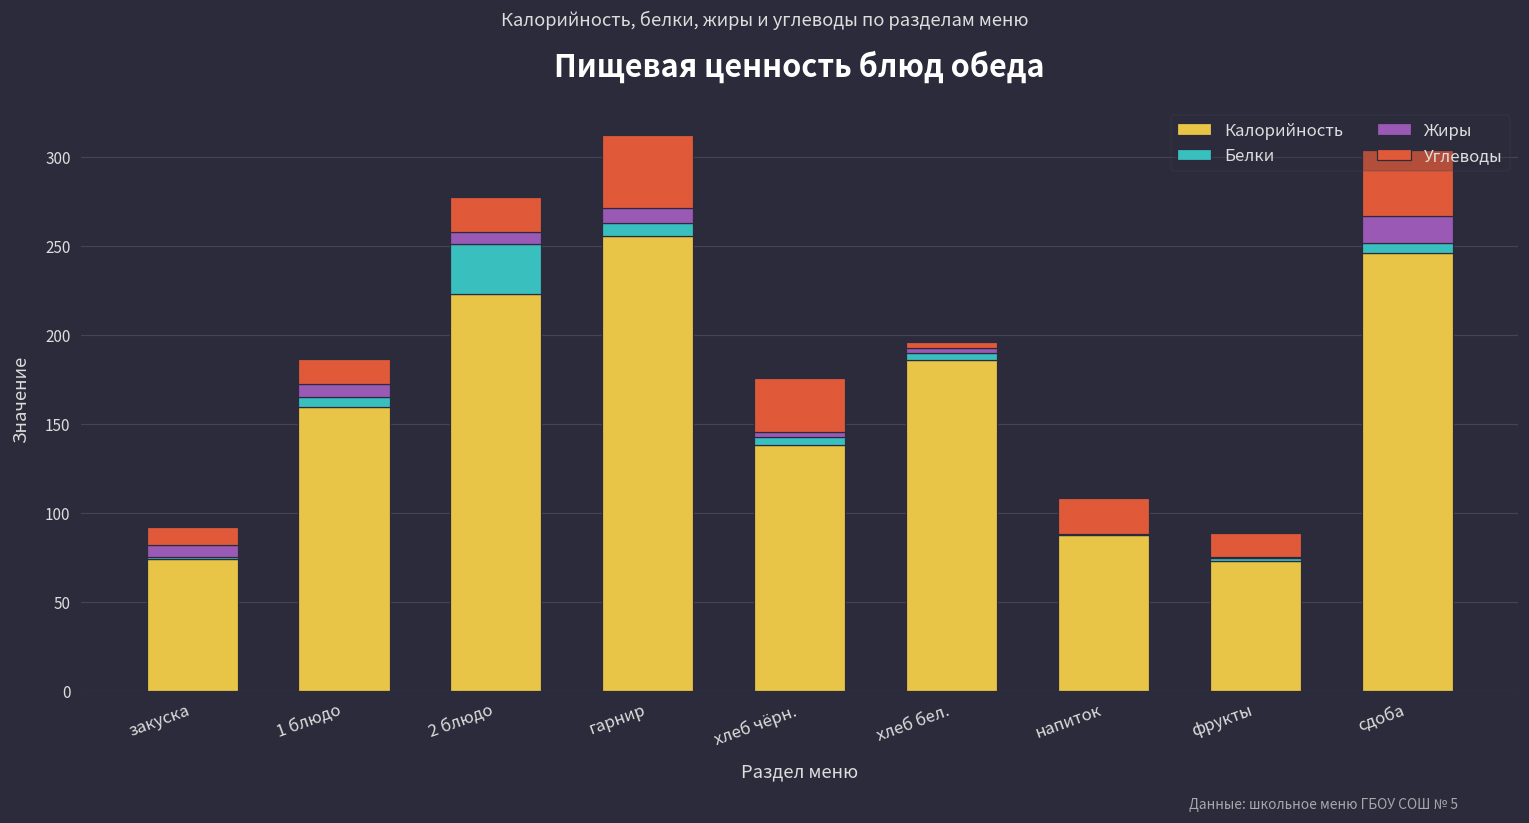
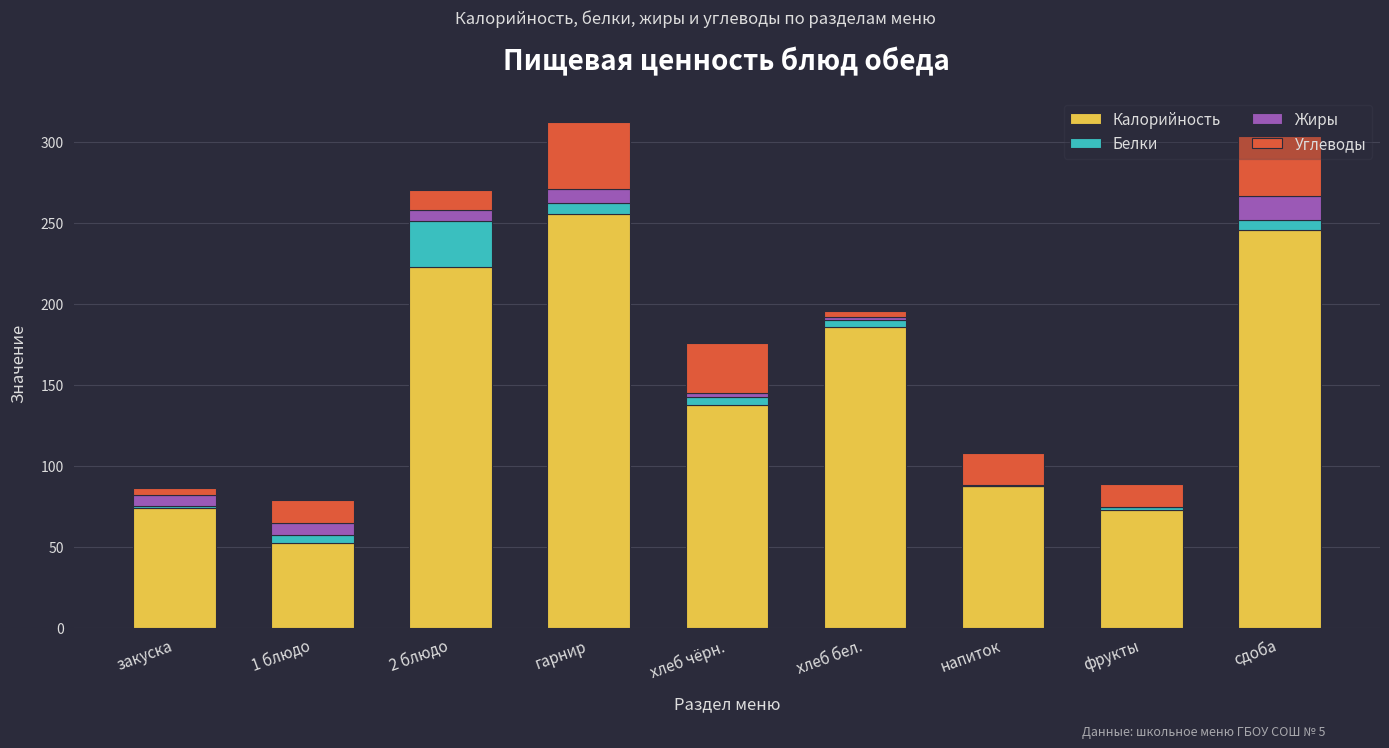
Углеводы, закуска: 10 -> 5
Калорийность, 1 блюдо: 160 -> 52
Углеводы, 2 блюдо: 19 -> 13
